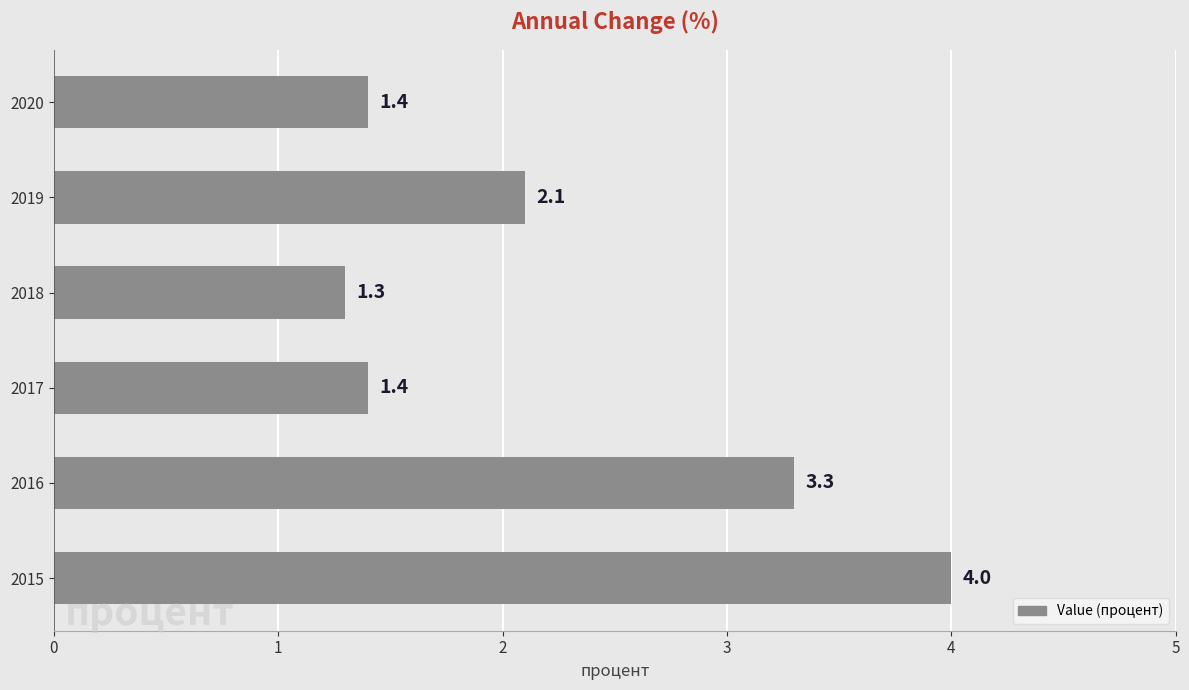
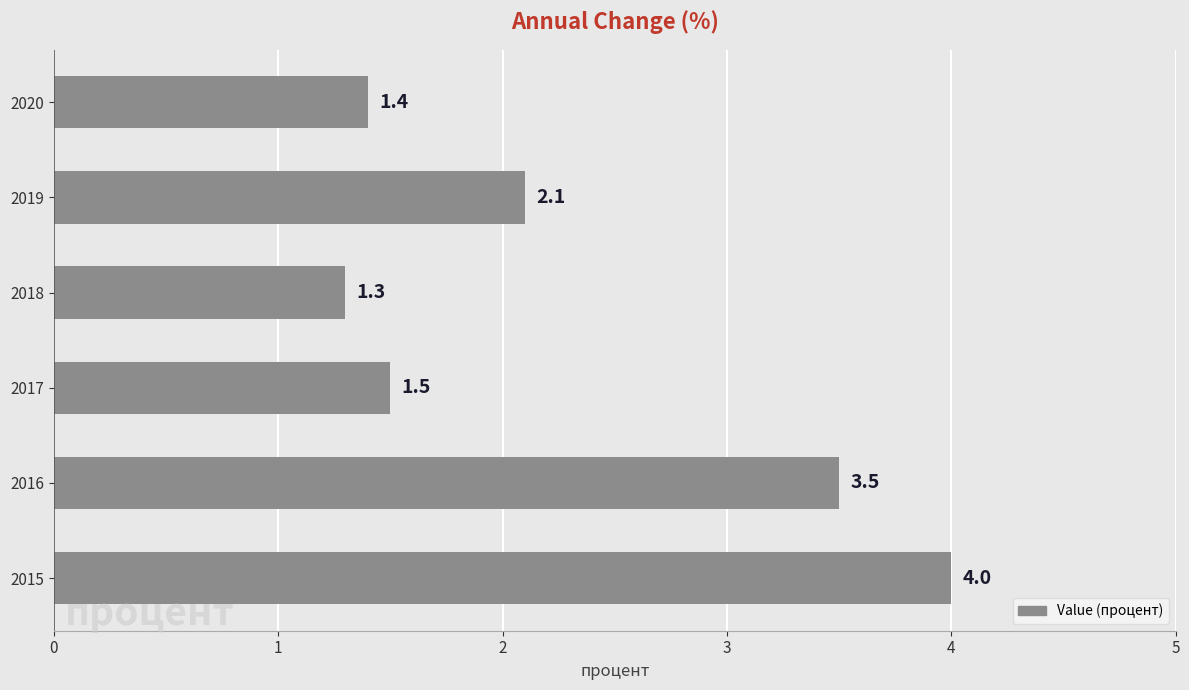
2017: 1.4 -> 1.5
2016: 3.3 -> 3.5
